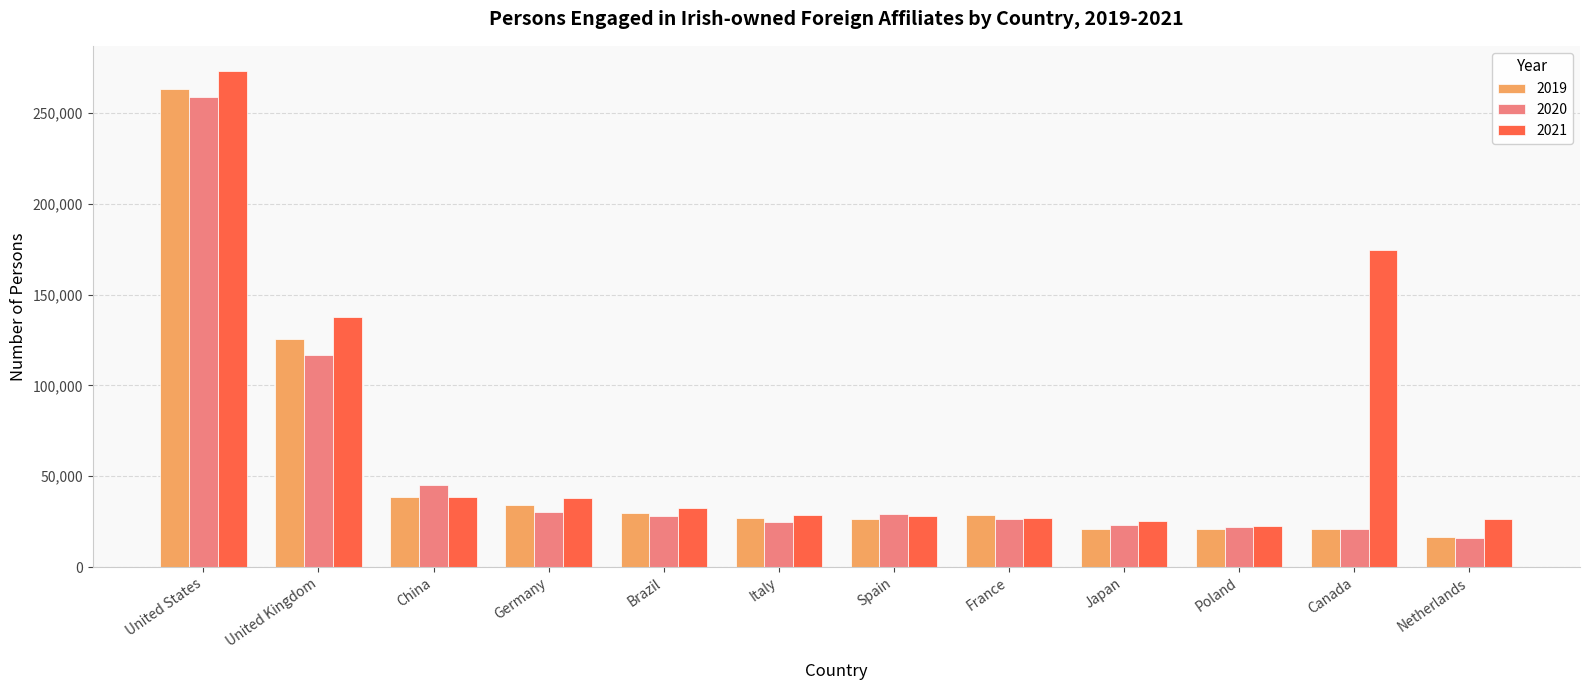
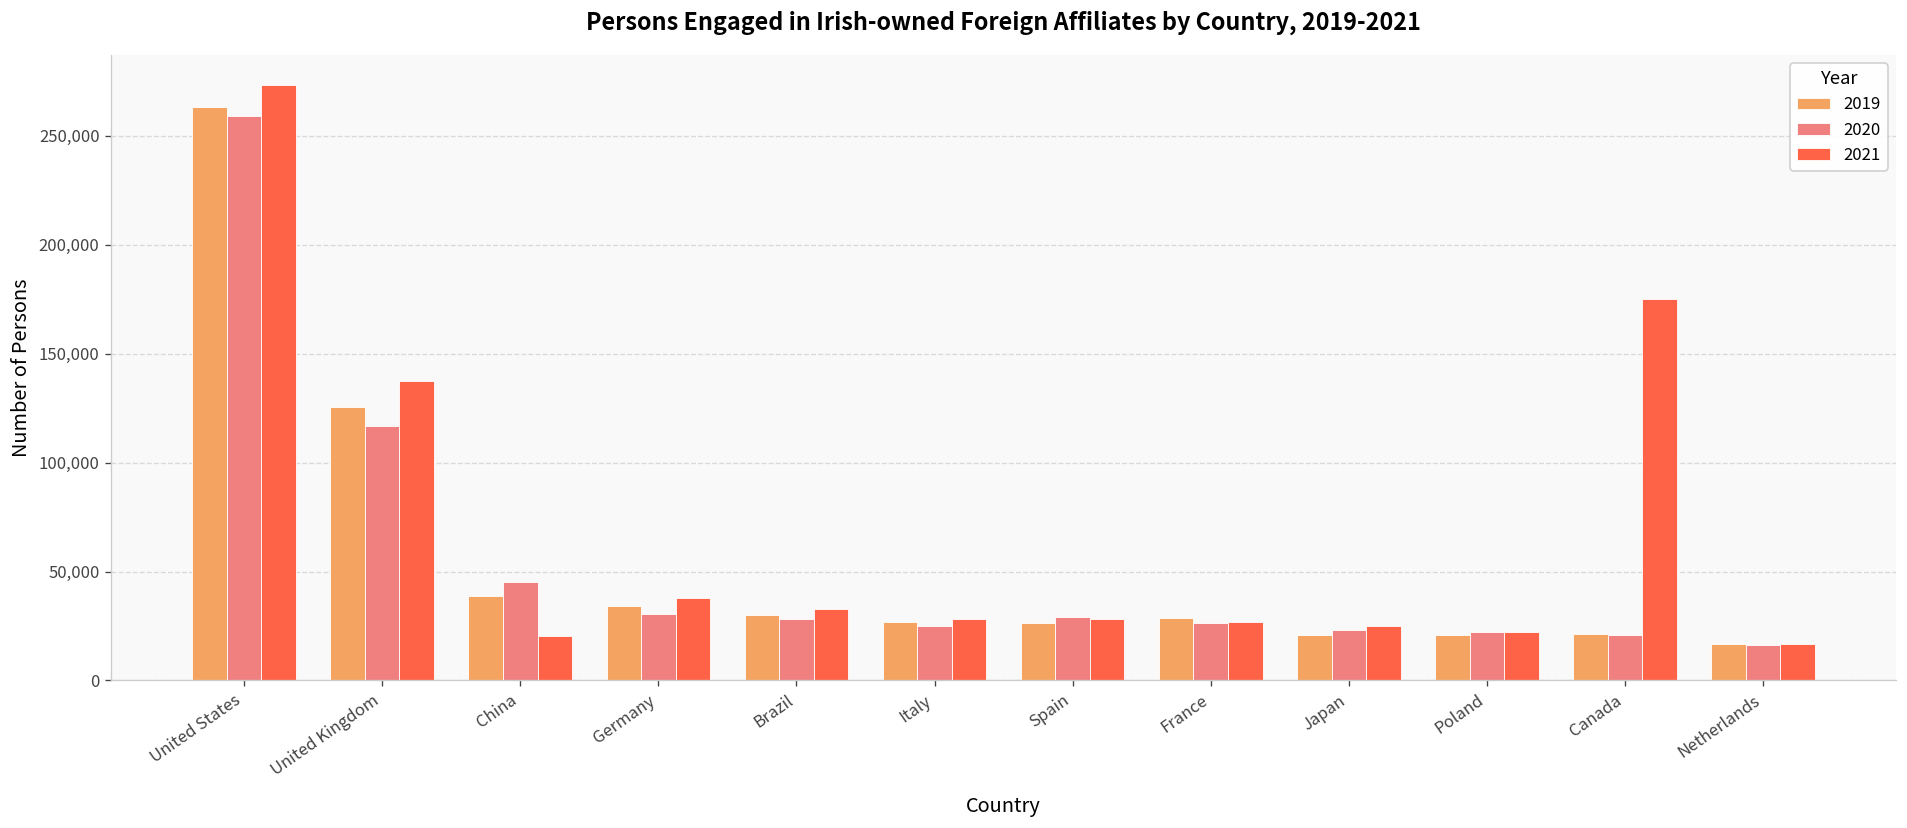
2021, China: 38,000 -> 20,000
2021, Netherlands: 27,000 -> 17,000
